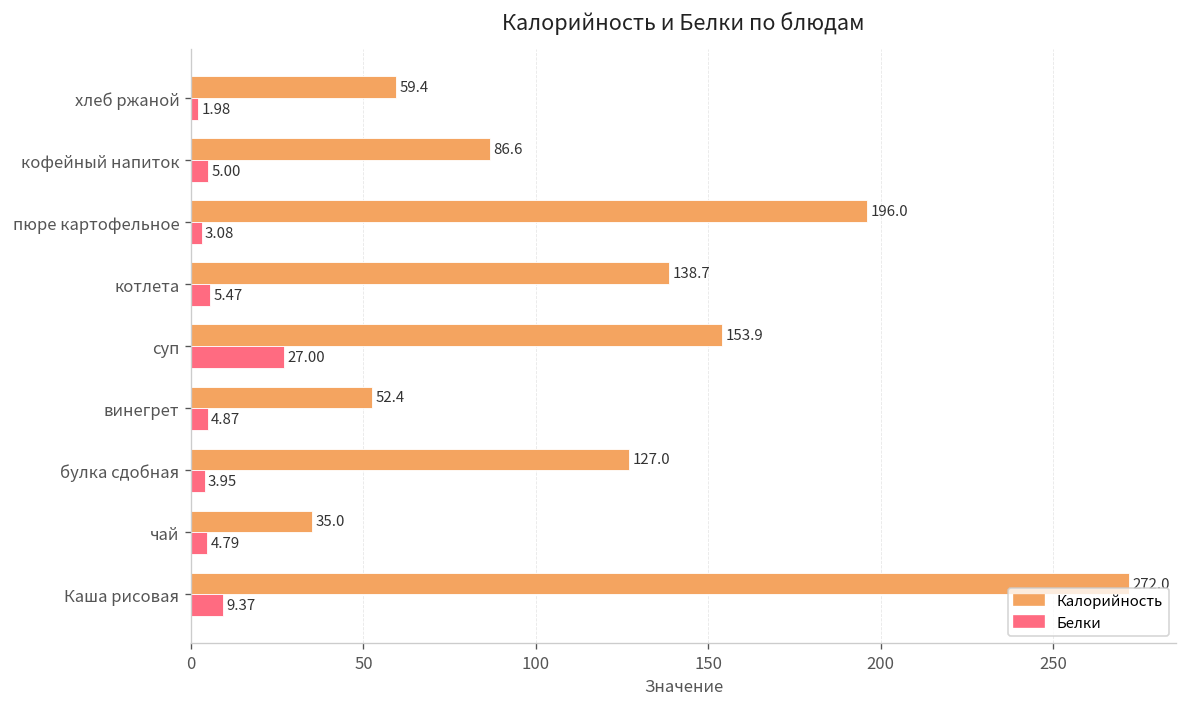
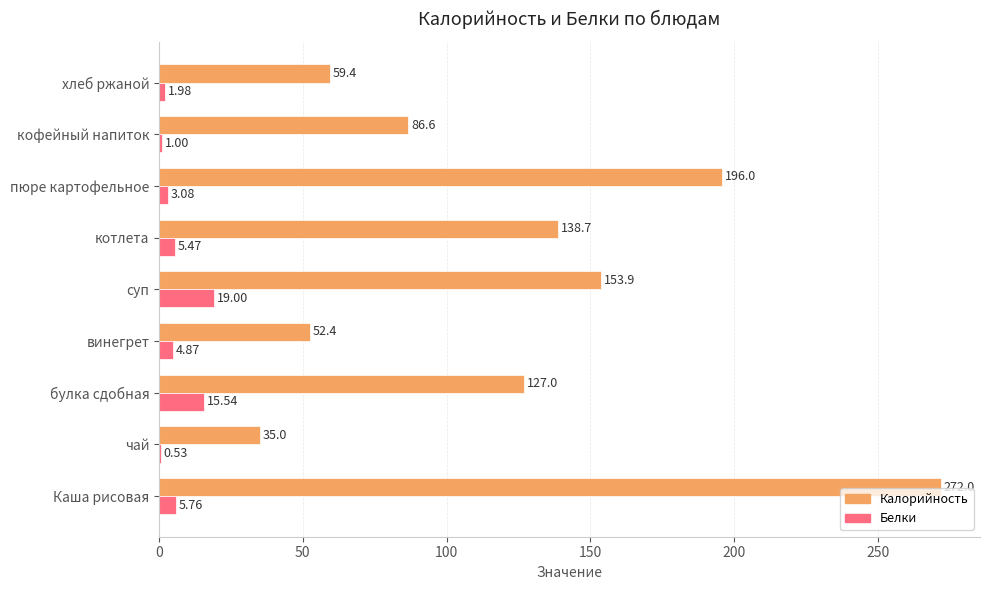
Белки, кофейный напиток: 5.00 -> 1.00
Белки, суп: 27.00 -> 19.00
Белки, булка сдобная: 3.95 -> 15.54
Белки, чай: 4.79 -> 0.53
Белки, Каша рисовая: 9.37 -> 5.76
